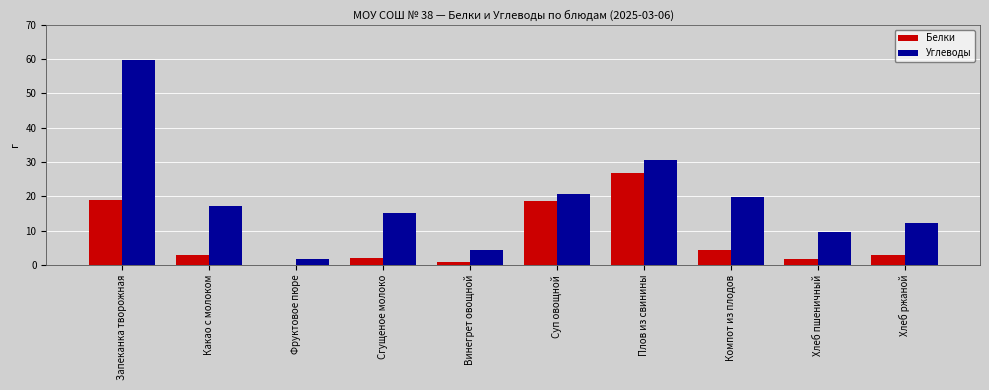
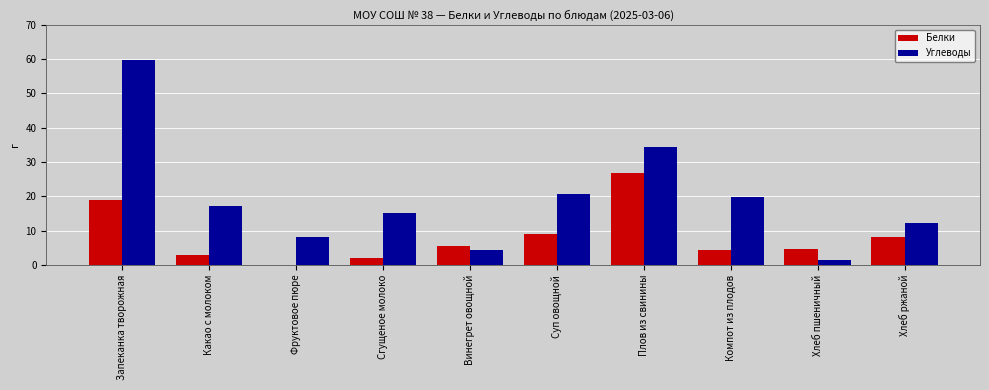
Углеводы, Фруктовое пюре: 2 -> 8
Белки, Винегрет овощной: 1 -> 5
Белки, Суп овощной: 18 -> 9
Углеводы, Плов из свинины: 31 -> 34
Белки, Хлеб пшеничный: 2 -> 5
Углеводы, Хлеб пшеничный: 10 -> 1
Белки, Хлеб ржаной: 3 -> 8
